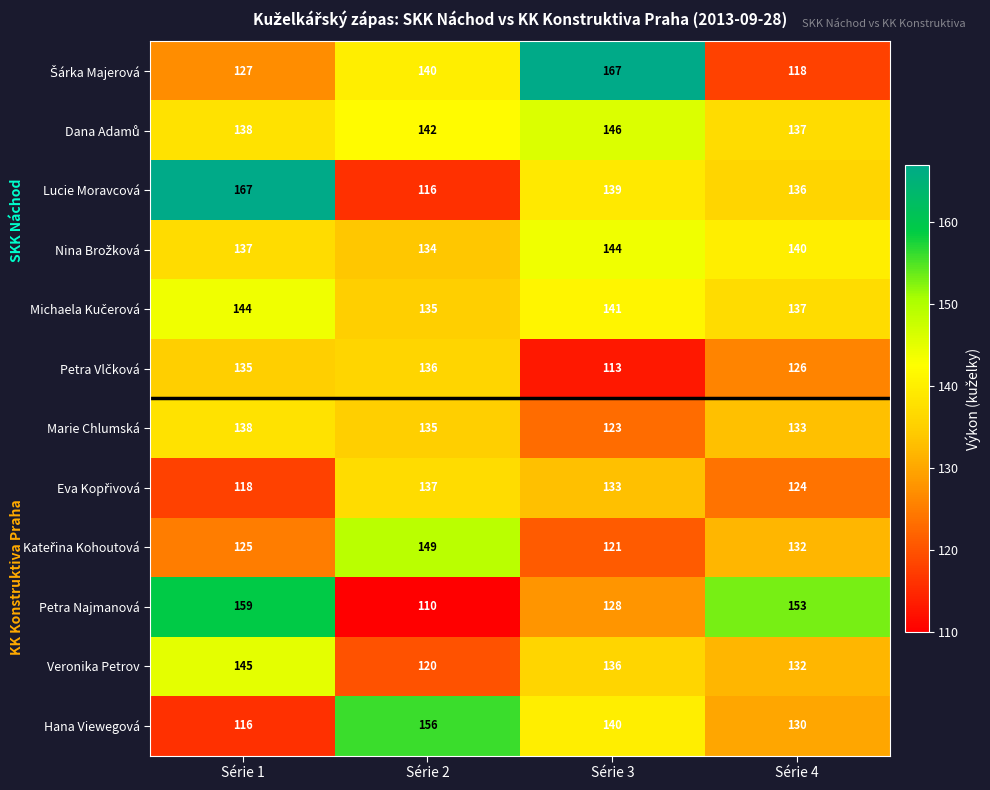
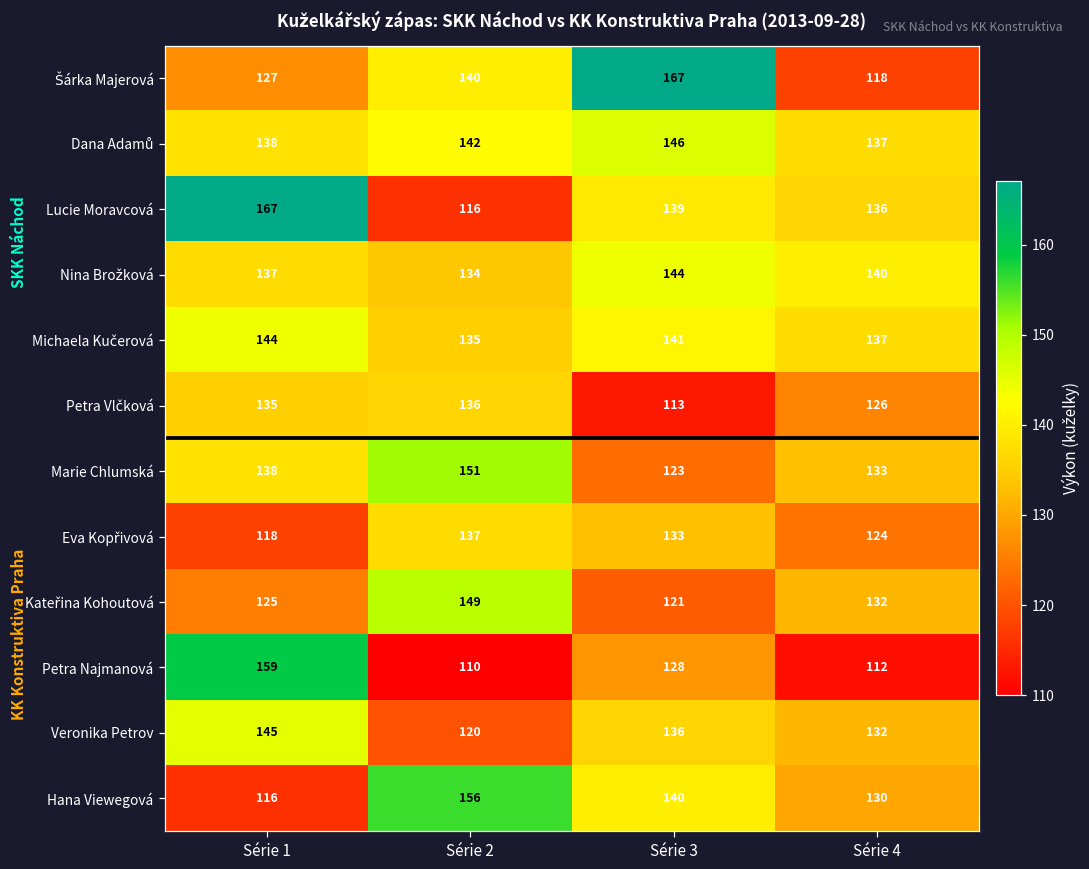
Marie Chlumská, Série 2: 135 -> 151
Petra Najmanová, Série 4: 153 -> 112
